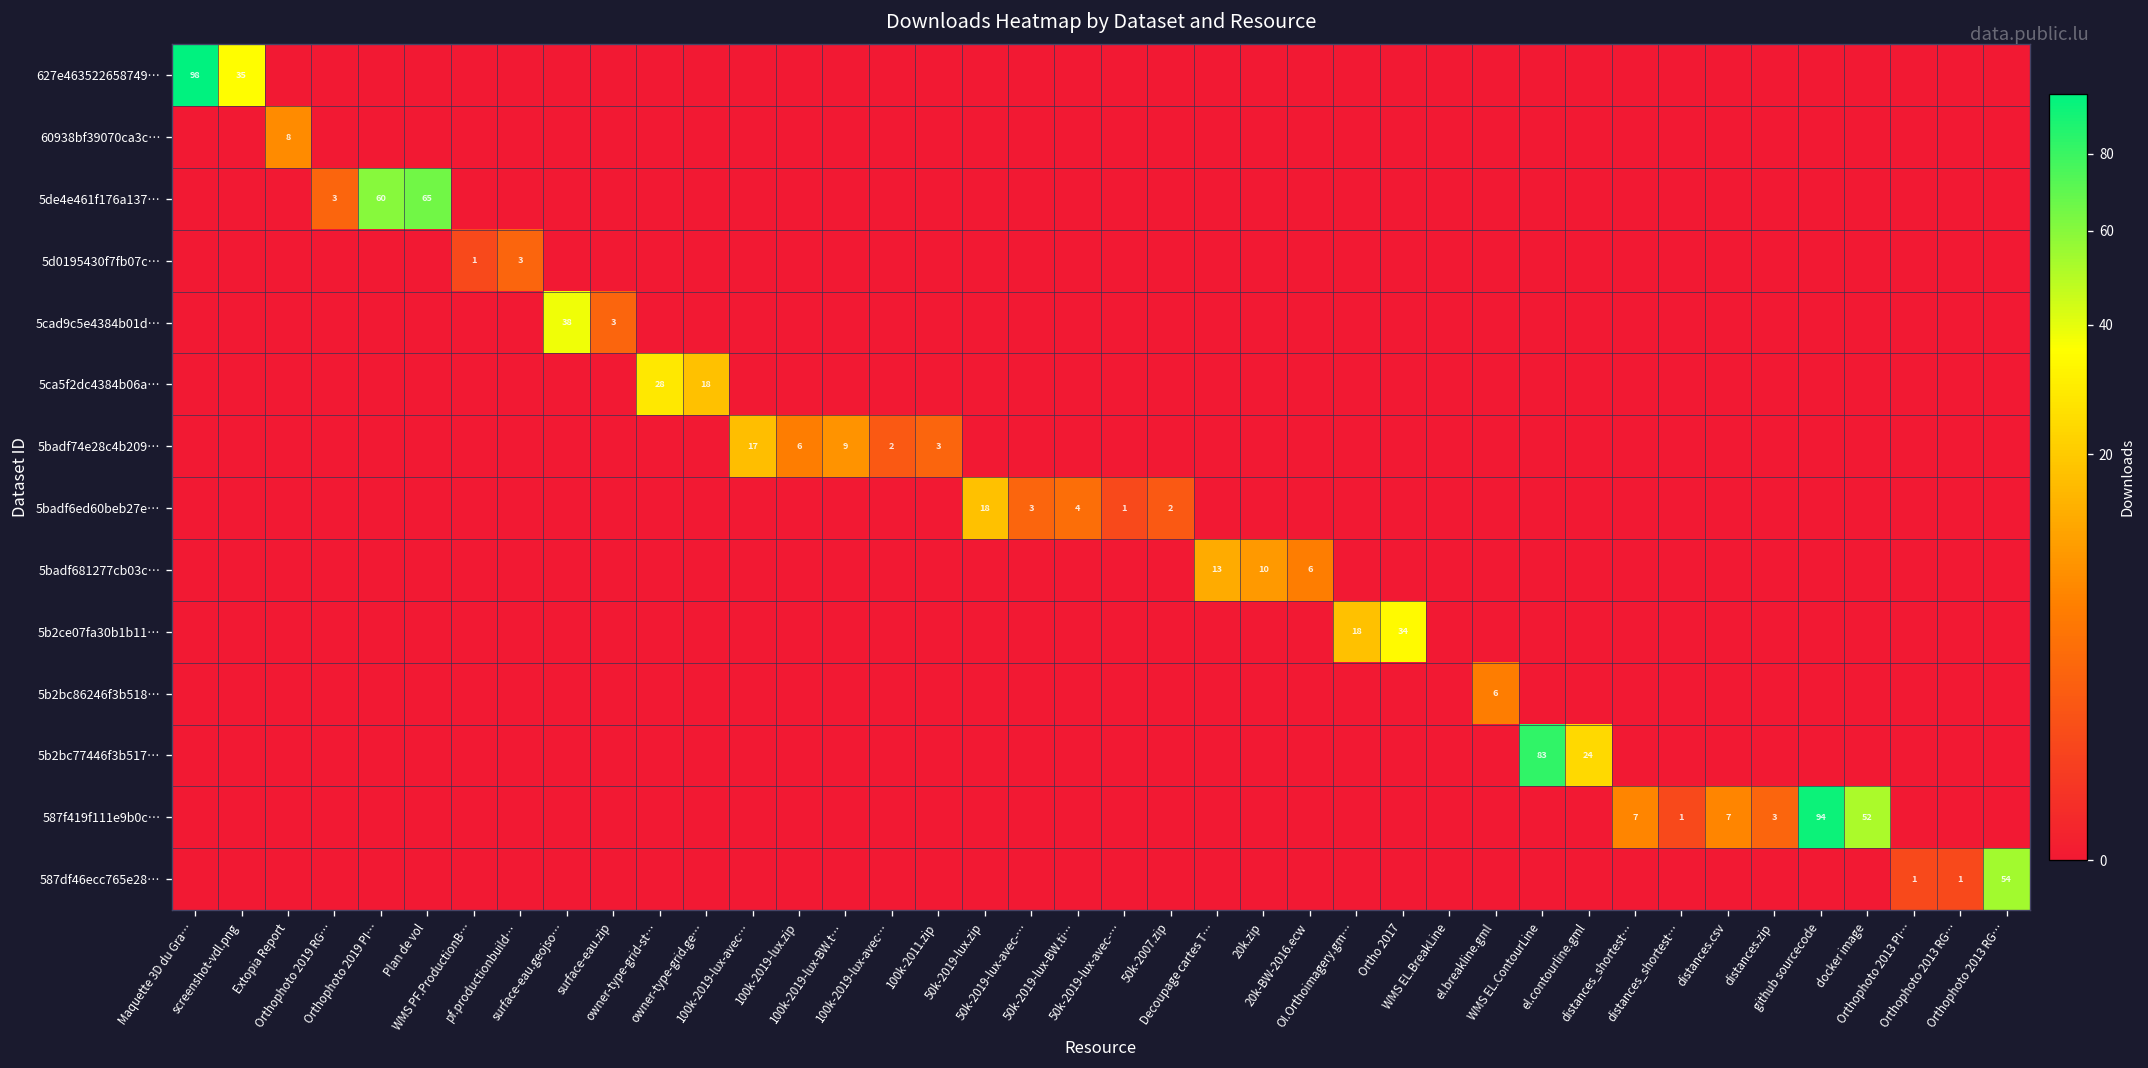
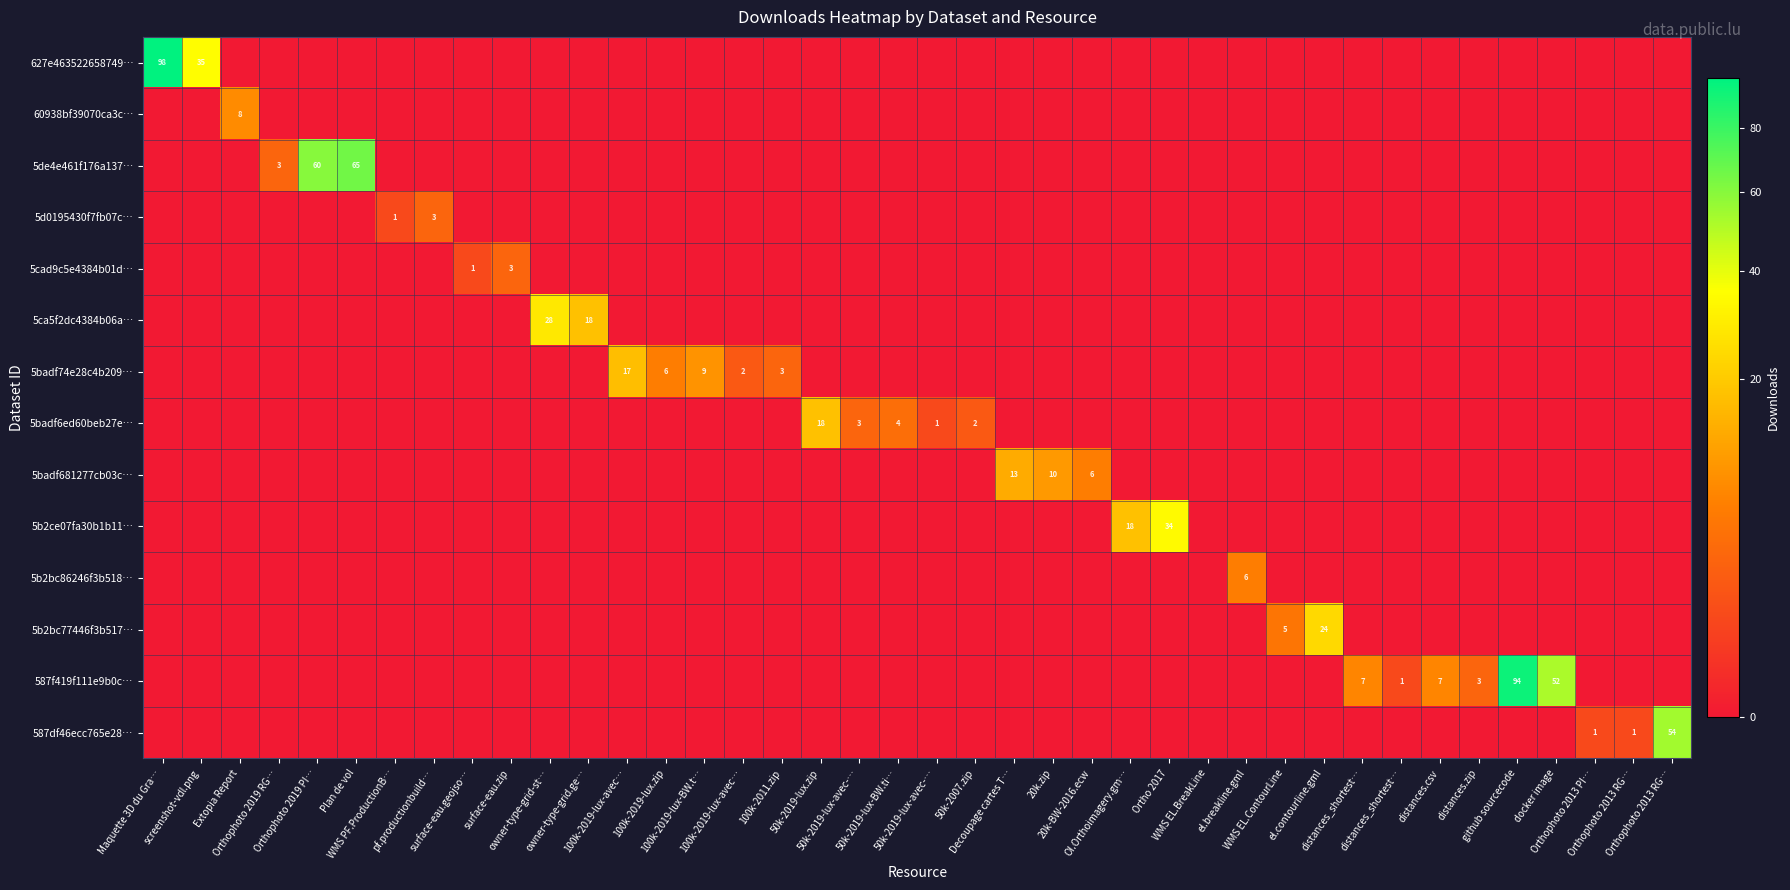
5cad9c5e4384b01d…, surface-eau.geojso…: 38 -> 1
5b2bc77446f3b517…, WMS EL.ContourLine: 83 -> 5
